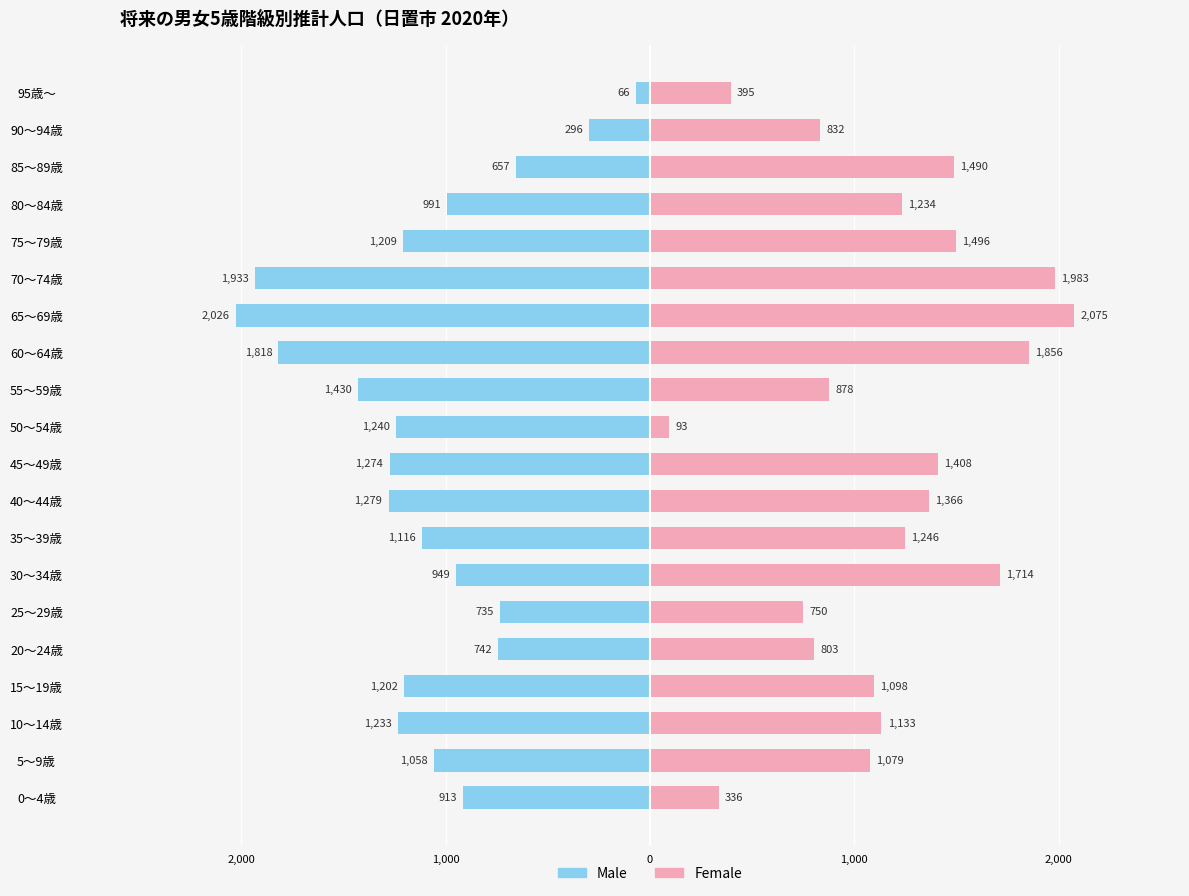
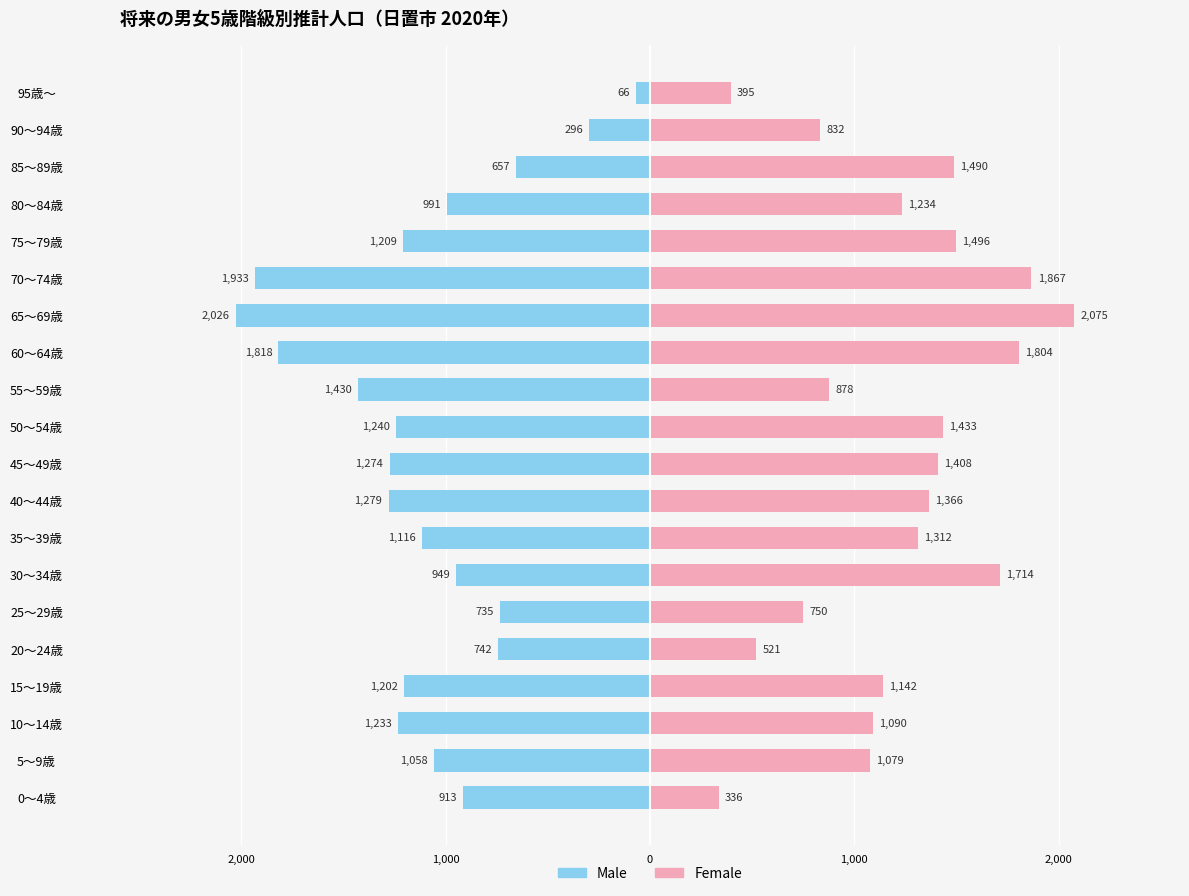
Female, 70～74歳: 1,983 -> 1,867
Female, 60～64歳: 1,856 -> 1,804
Female, 50～54歳: 93 -> 1,433
Female, 35～39歳: 1,246 -> 1,312
Female, 20～24歳: 803 -> 521
Female, 15～19歳: 1,098 -> 1,142
Female, 10～14歳: 1,133 -> 1,090
